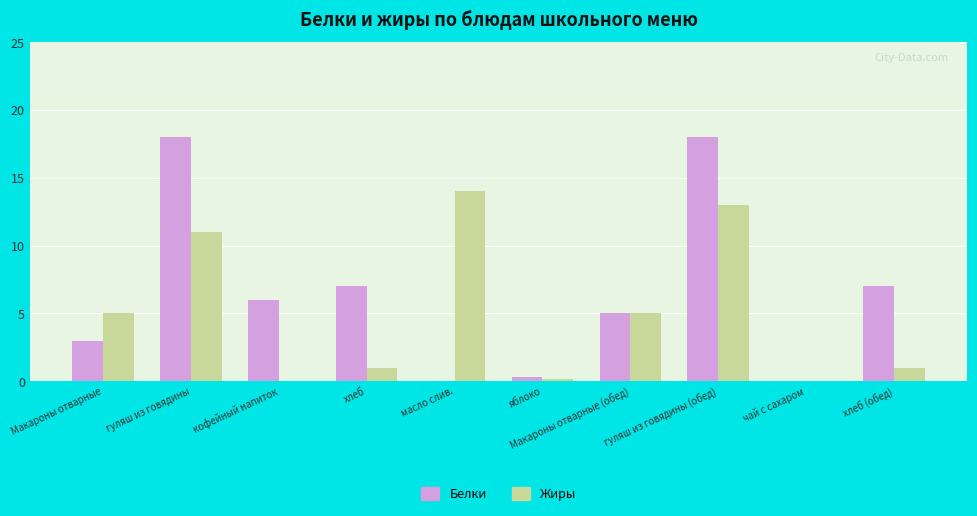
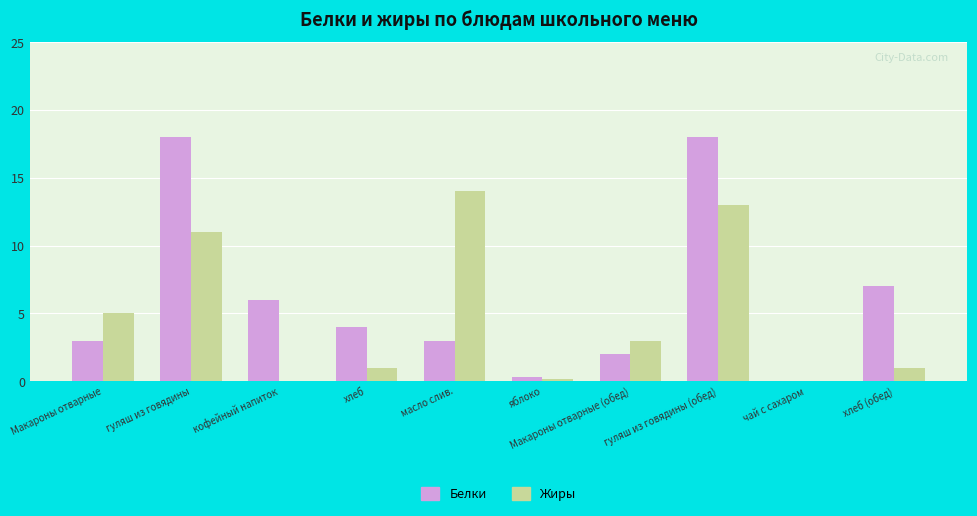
Белки, хлеб: 7 -> 4
Белки, масло слив.: 0 -> 3
Белки, Макароны отварные (обед): 5 -> 2
Жиры, Макароны отварные (обед): 5 -> 3
